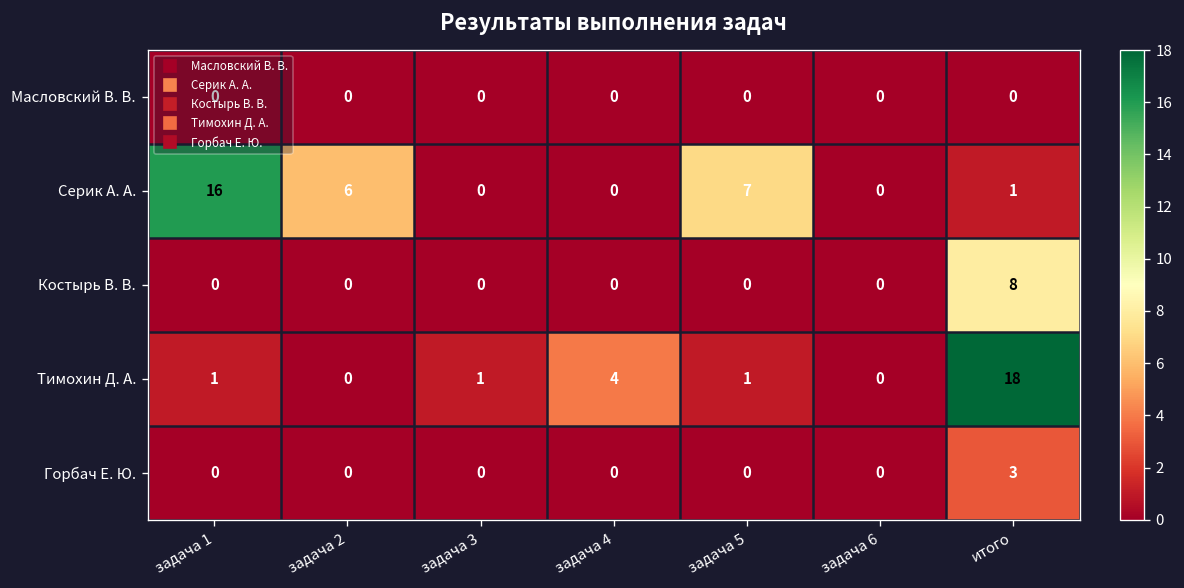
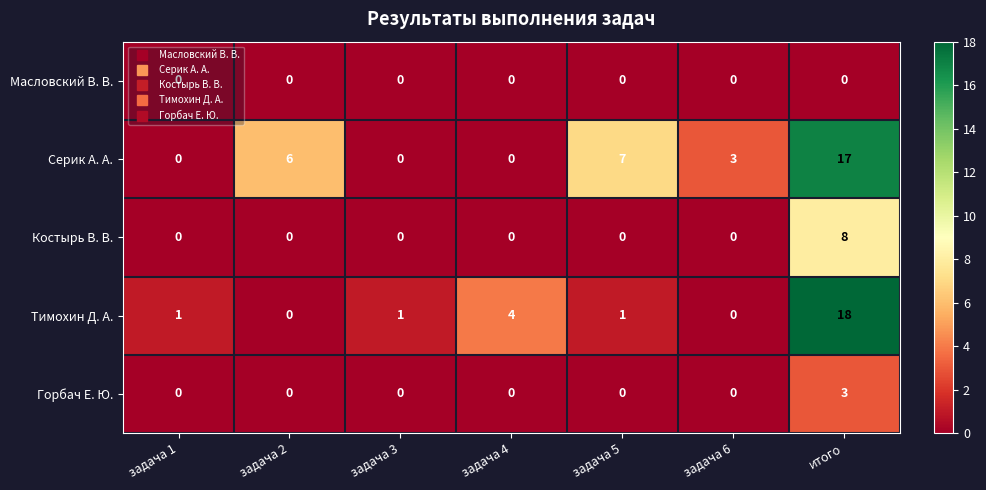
Серик А. А., задача 1: 16 -> 0
Серик А. А., задача 6: 0 -> 3
Серик А. А., итого: 1 -> 17
